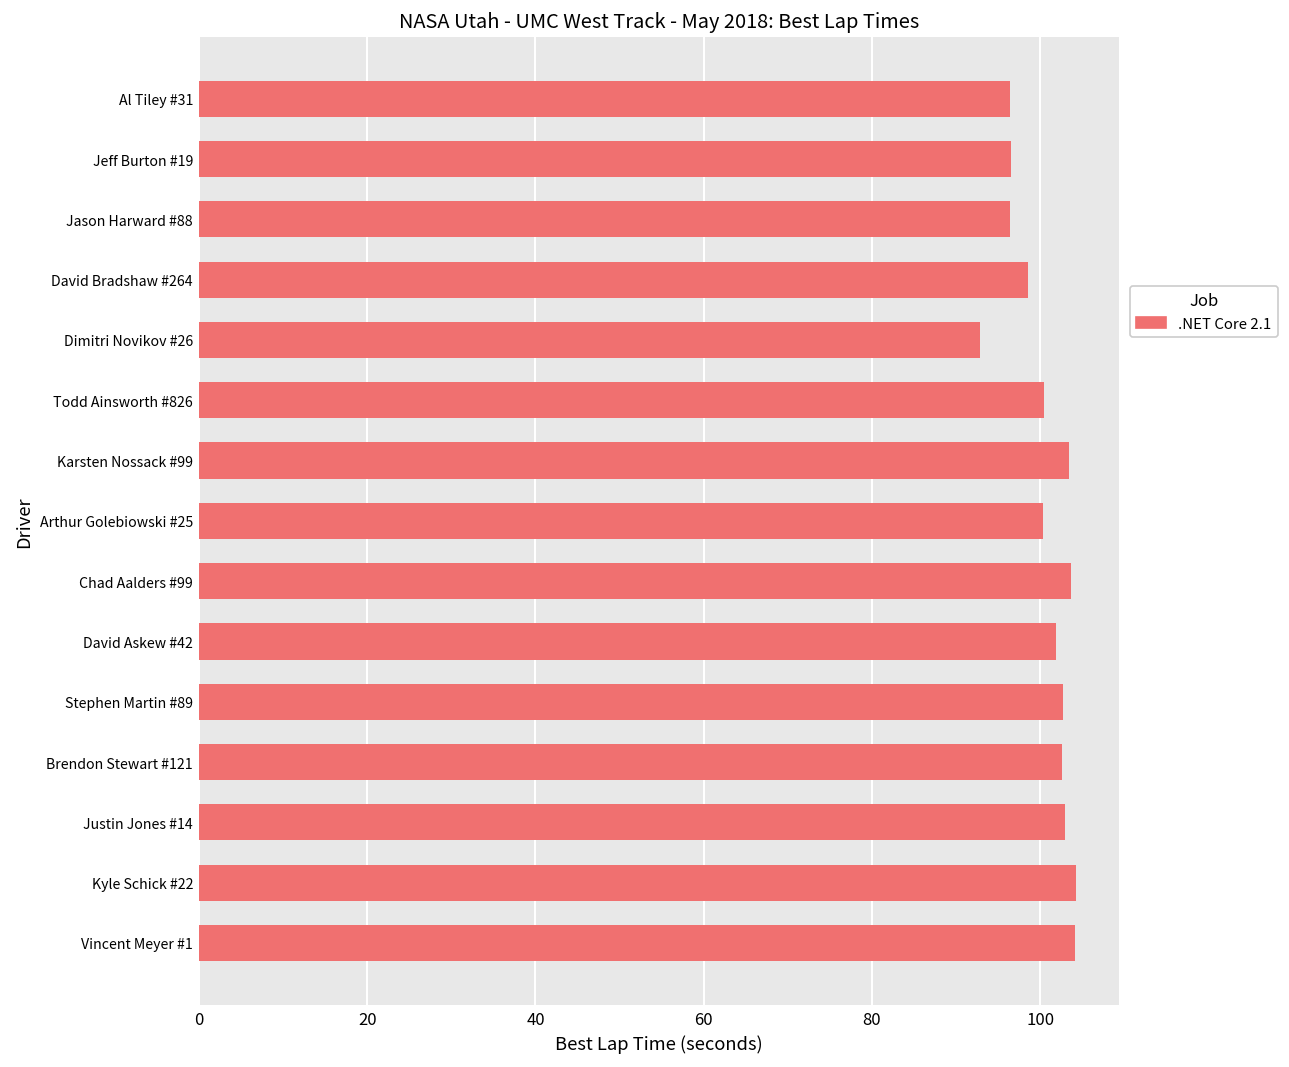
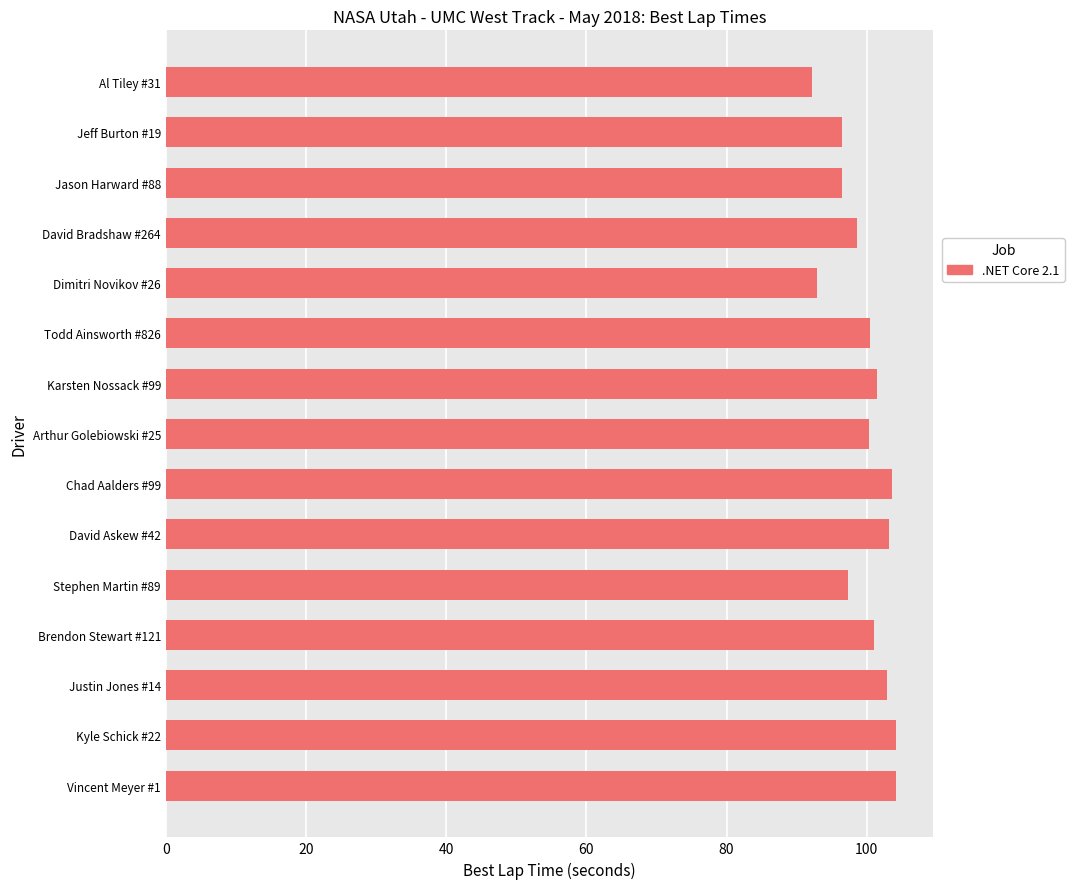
Al Tiley #31: 96 -> 92
Karsten Nossack #99: 103 -> 101
David Askew #42: 102 -> 103
Stephen Martin #89: 103 -> 97
Brendon Stewart #121: 103 -> 101
